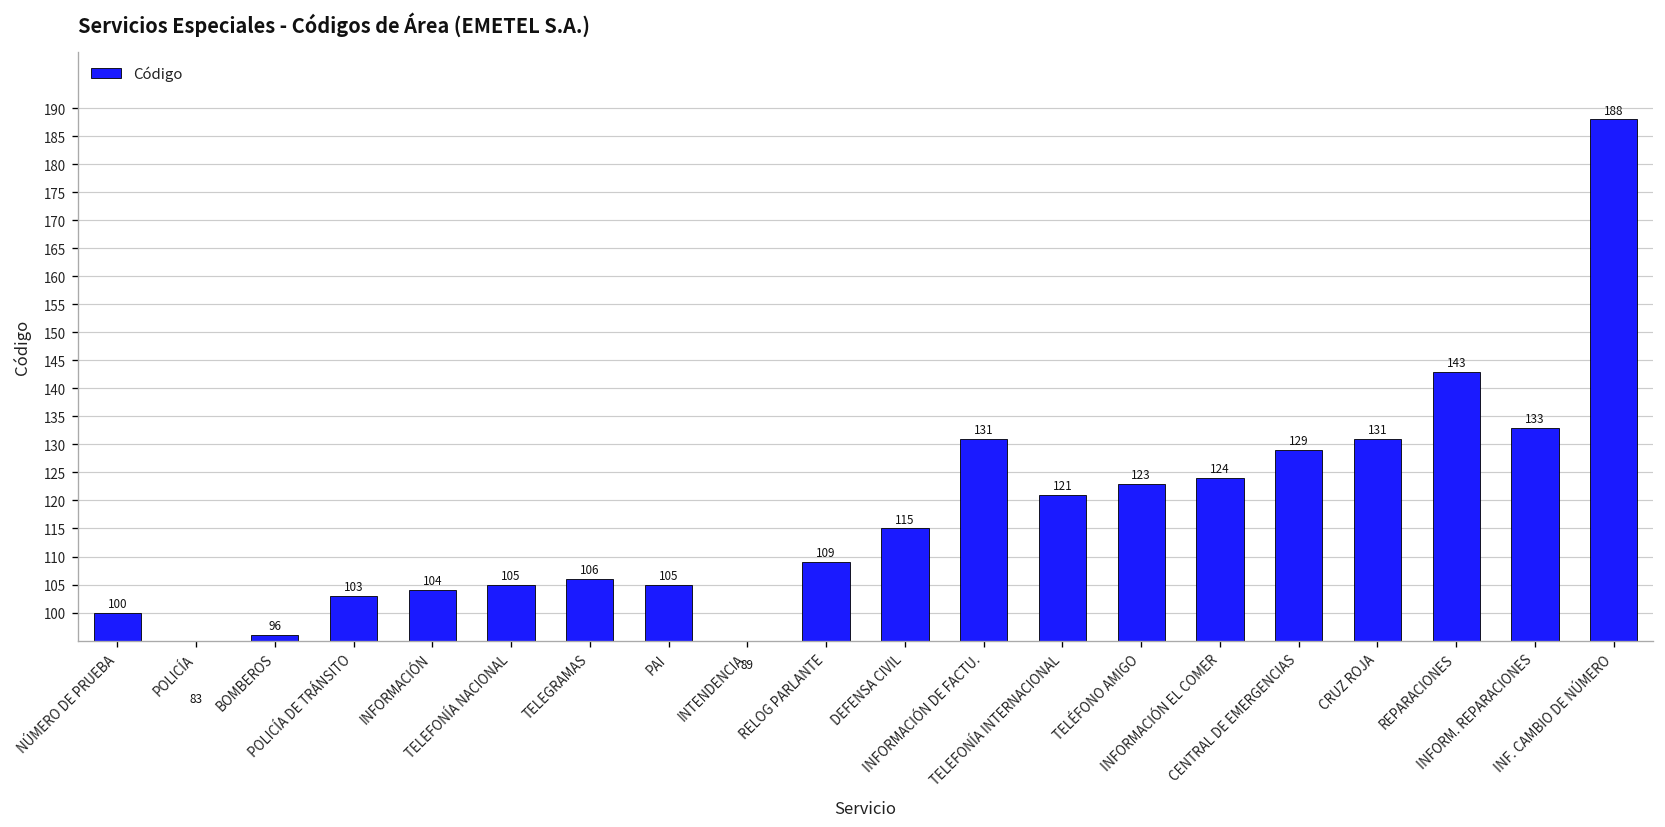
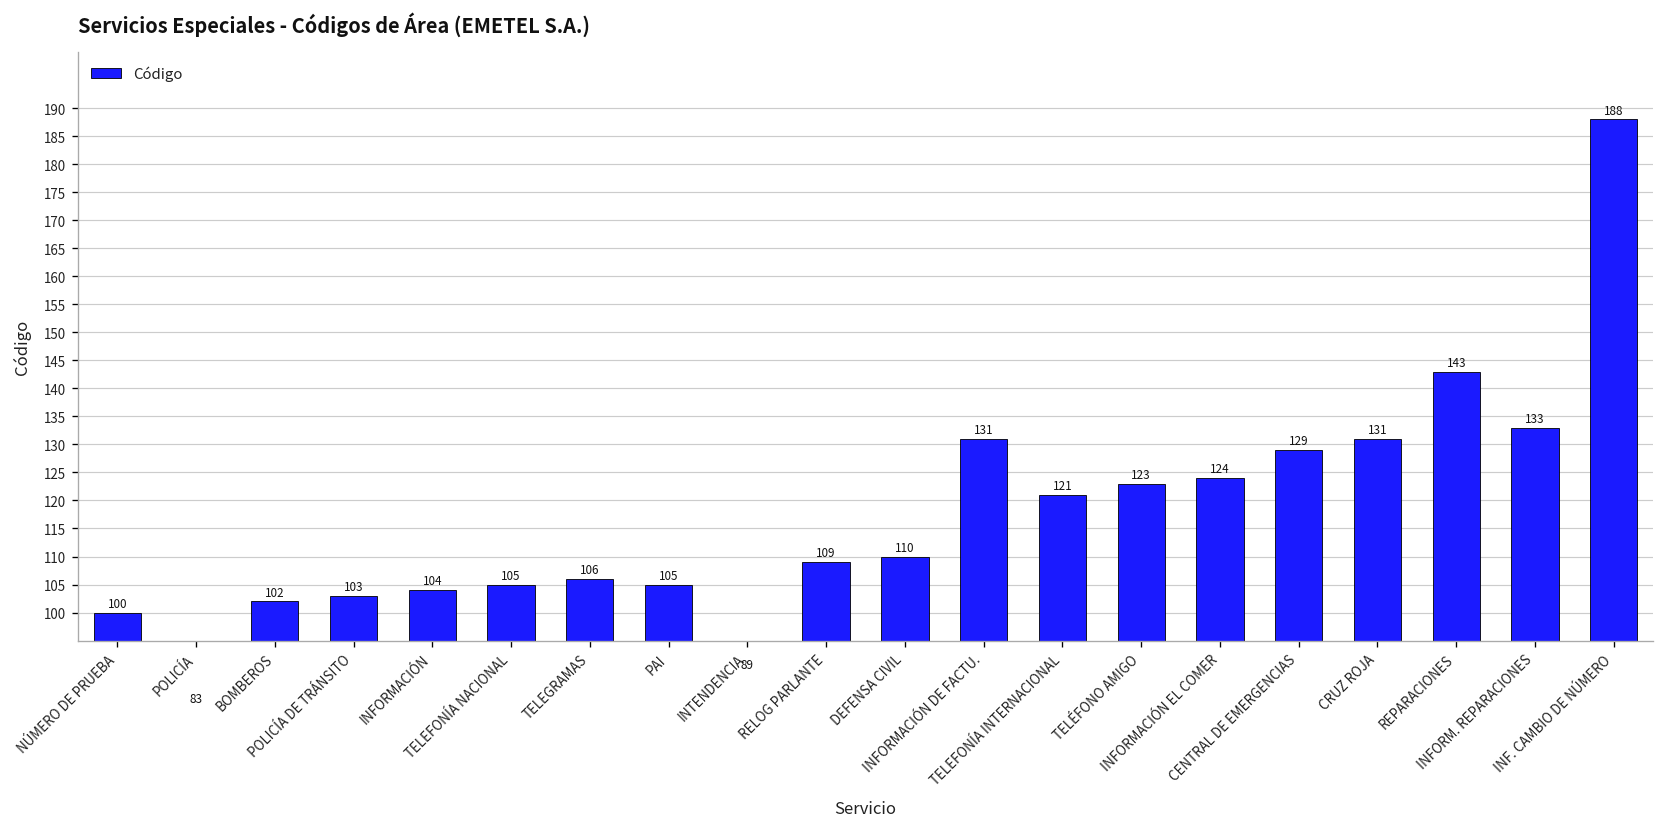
BOMBEROS: 96 -> 102
DEFENSA CIVIL: 115 -> 110
